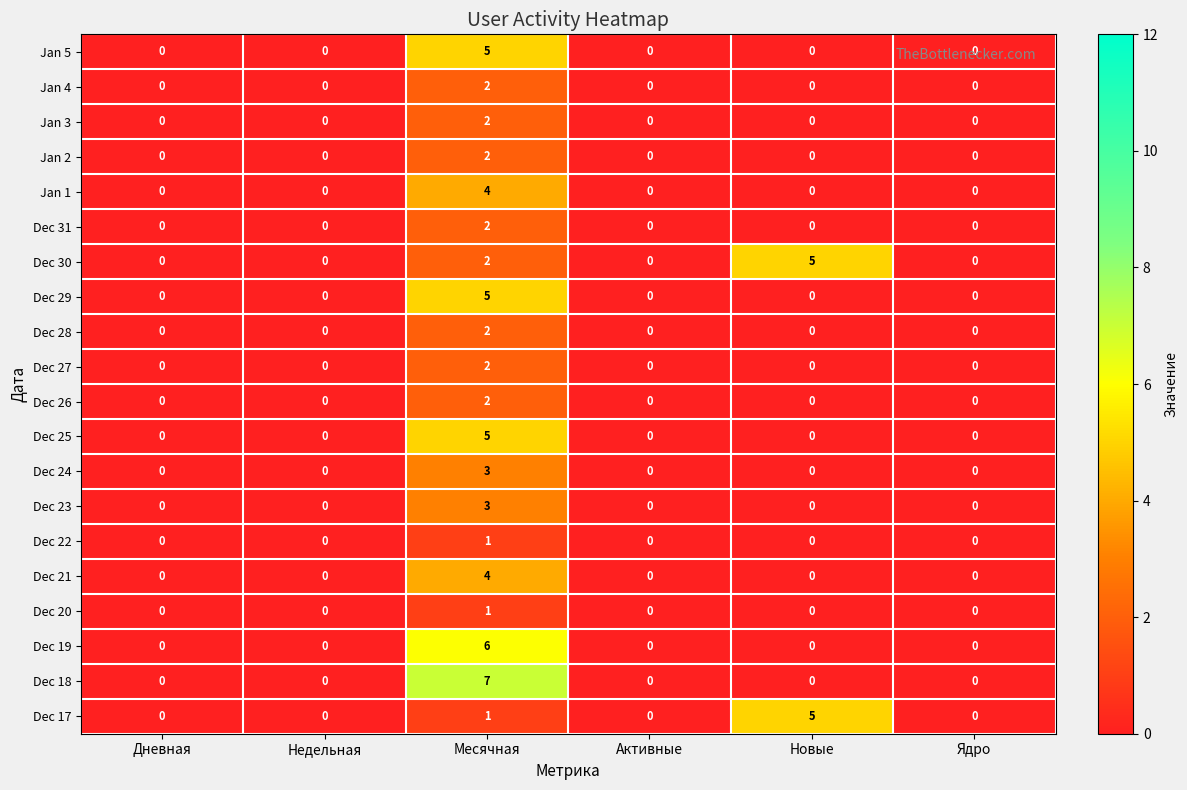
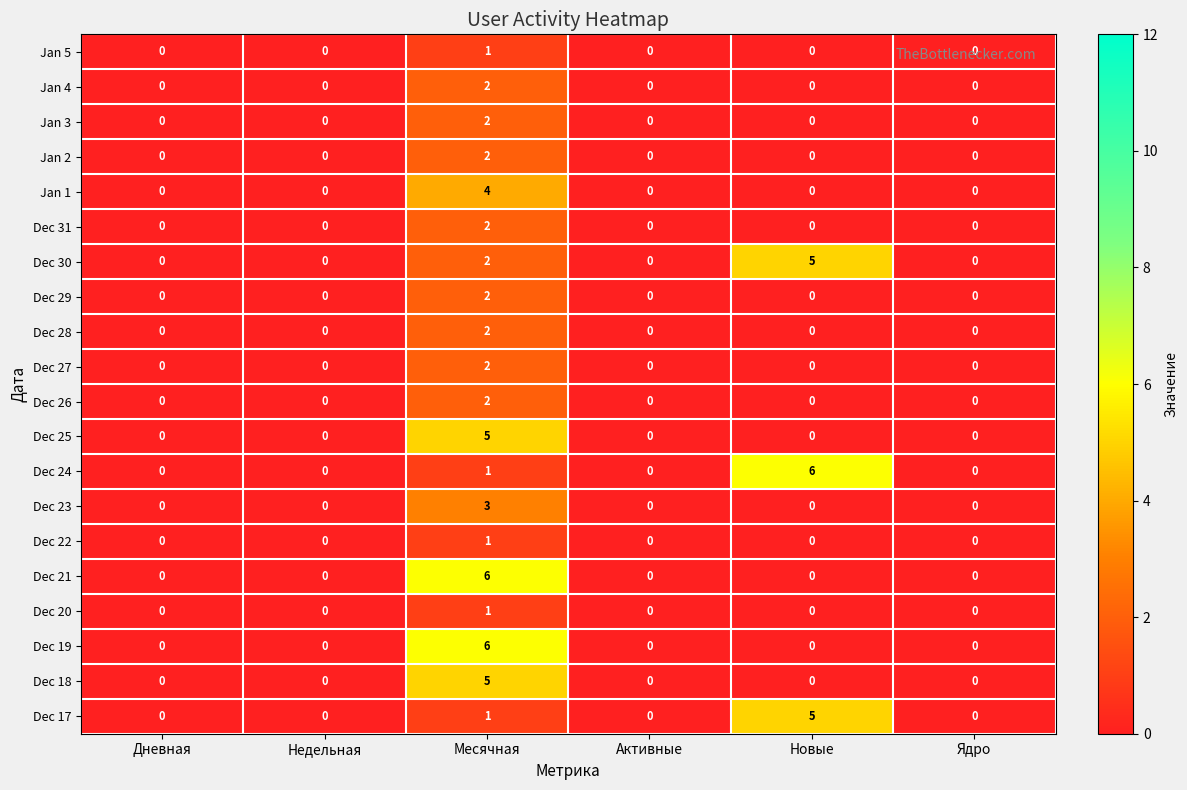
Jan 5, Месячная: 5 -> 1
Dec 29, Месячная: 5 -> 2
Dec 24, Месячная: 3 -> 1
Dec 24, Новые: 0 -> 6
Dec 21, Месячная: 4 -> 6
Dec 18, Месячная: 7 -> 5
